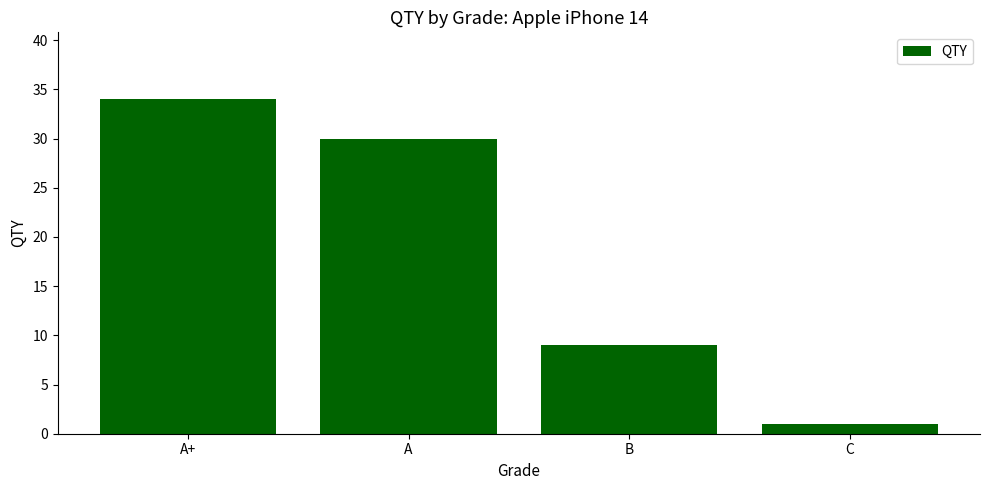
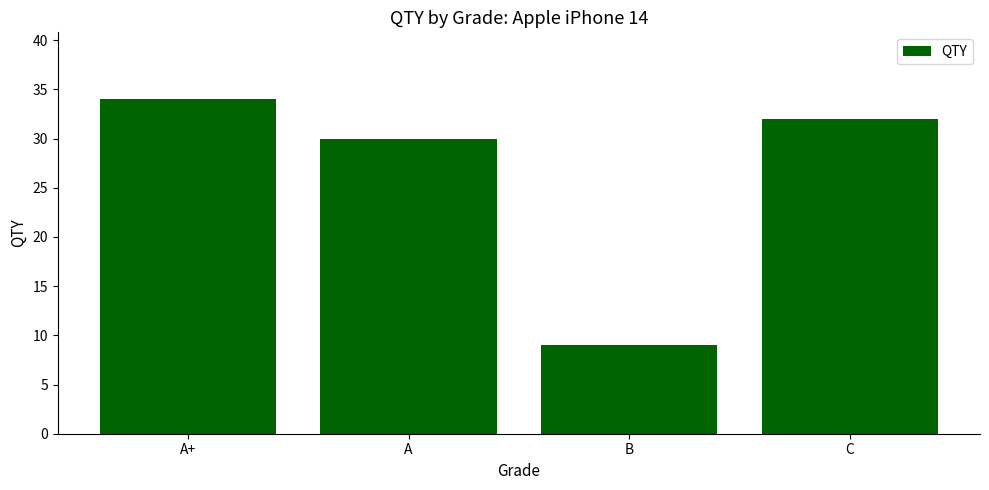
C: 1 -> 32
